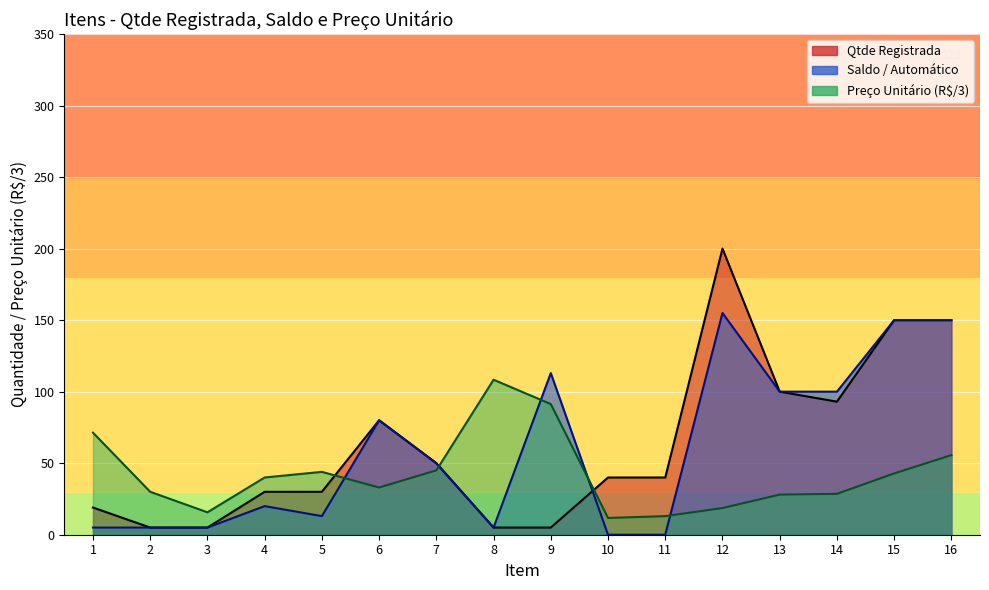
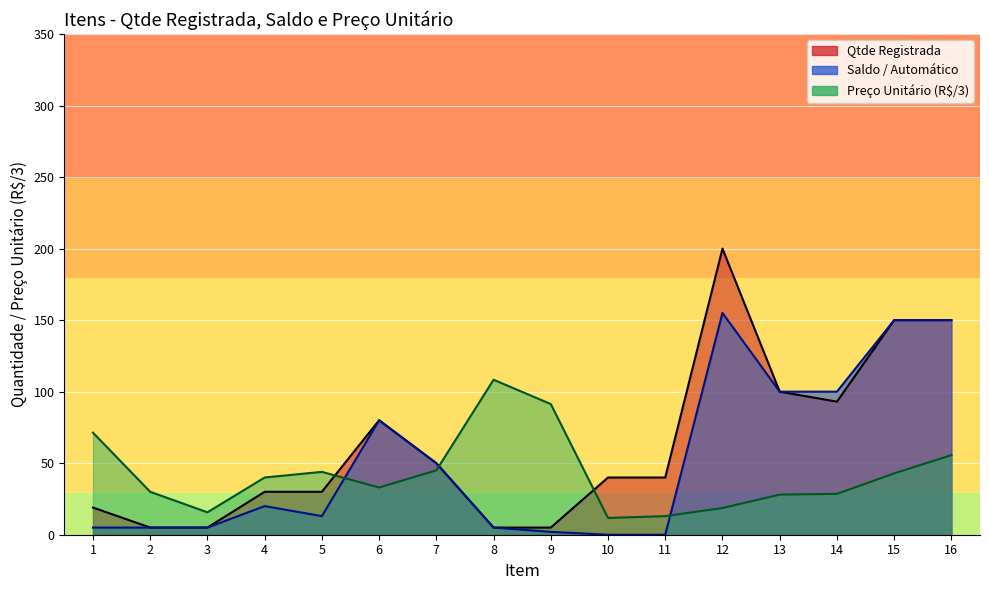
Saldo / Automático, 9: 113 -> 2
